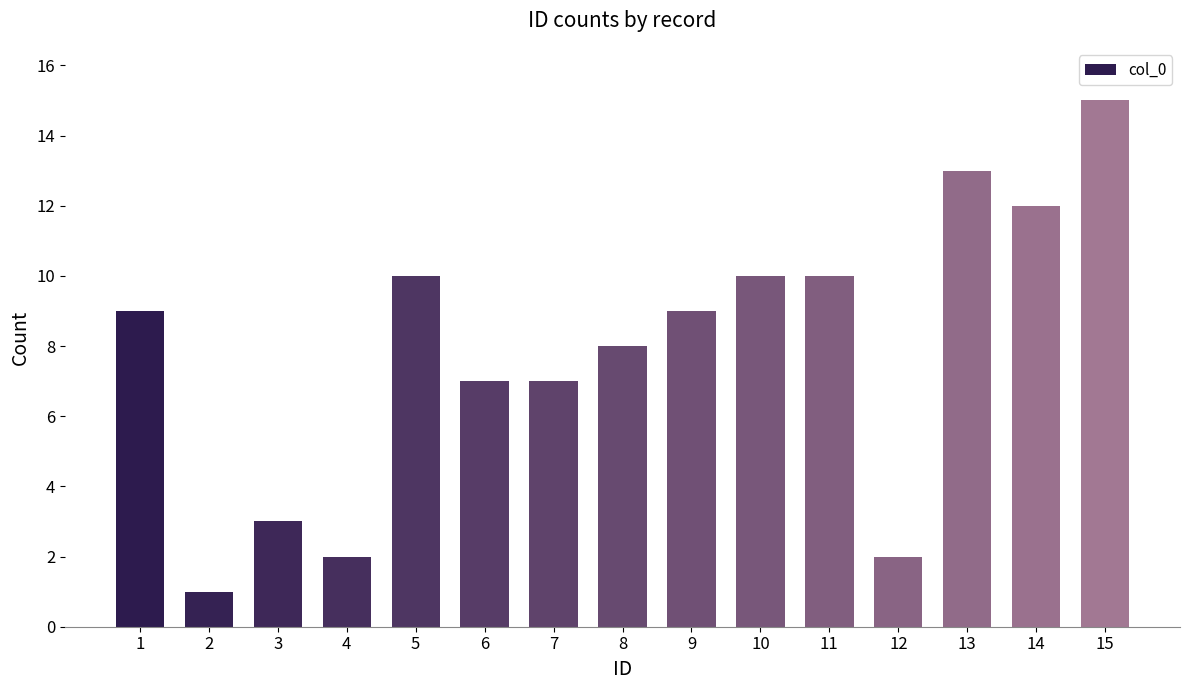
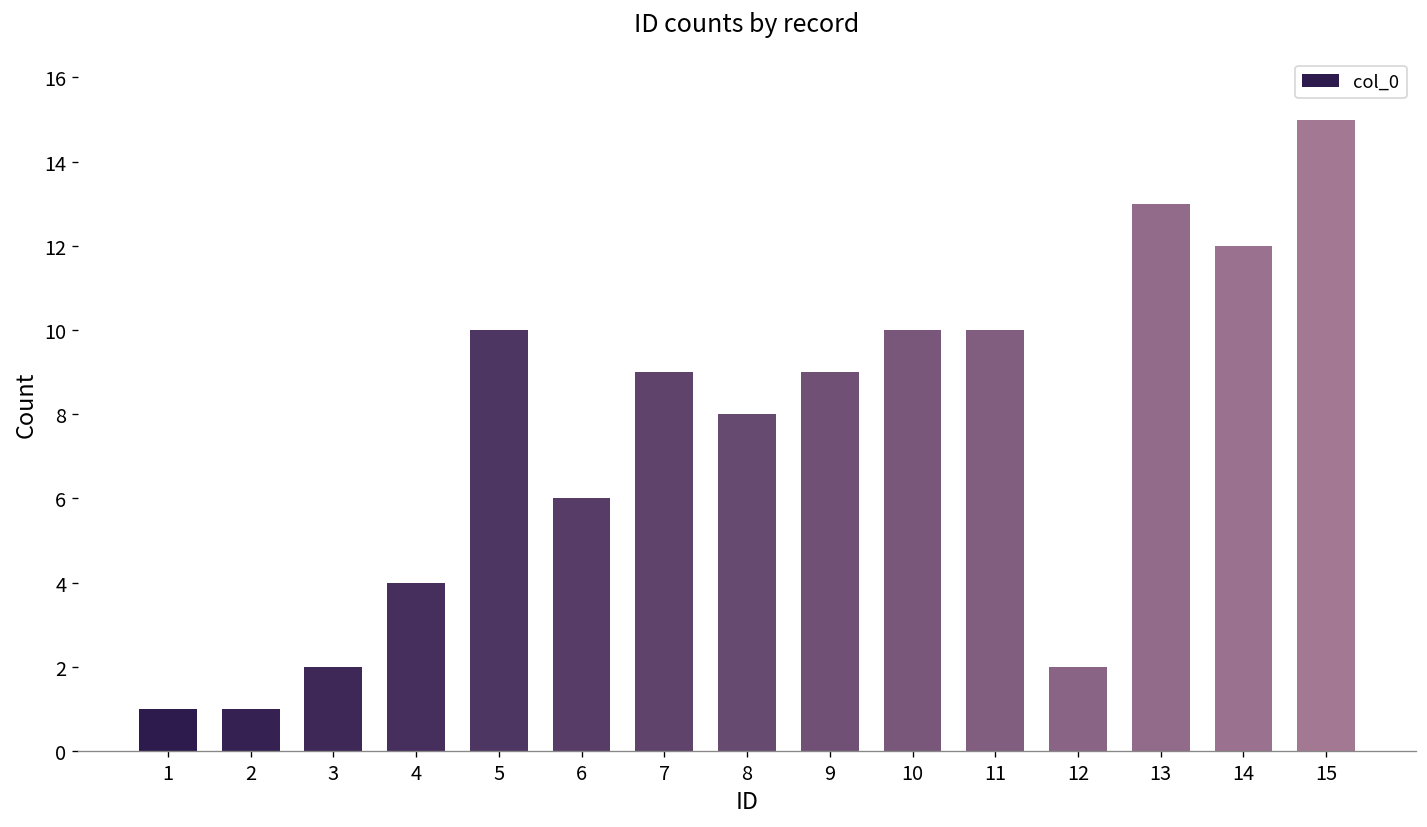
1: 9 -> 1
3: 3 -> 2
4: 2 -> 4
6: 7 -> 6
7: 7 -> 9
